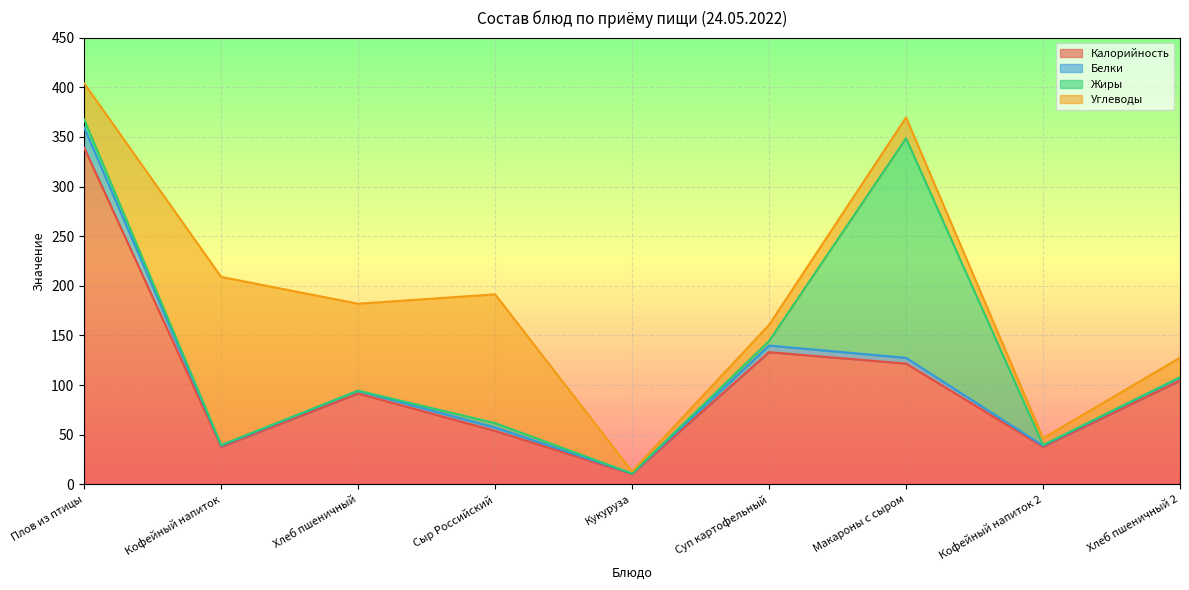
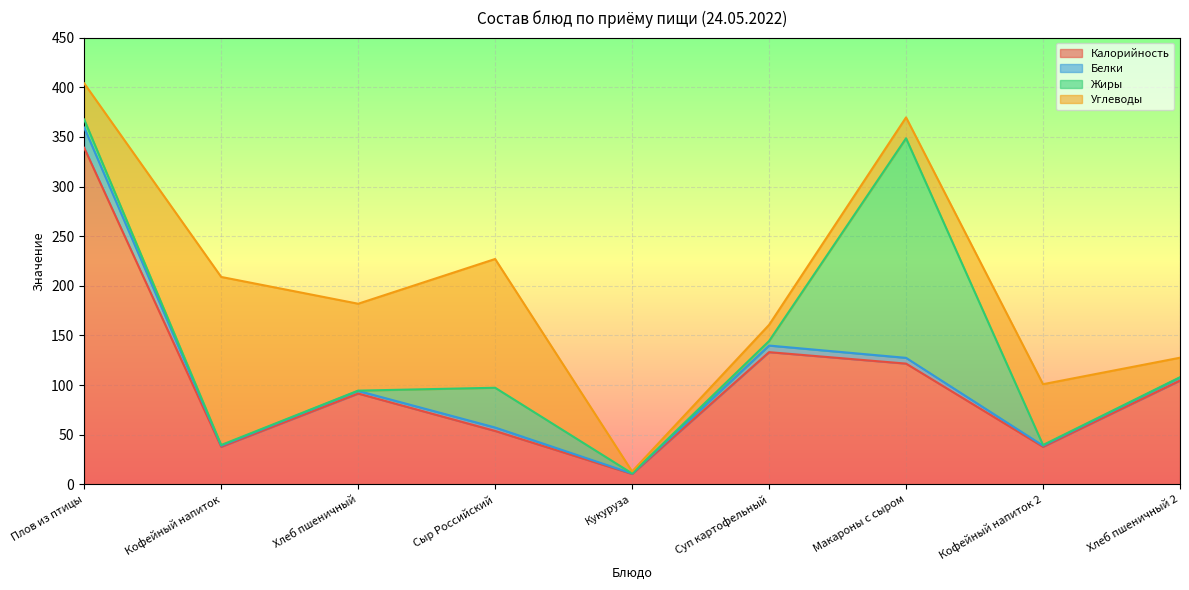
Жиры, Сыр Российский: 0 -> 40
Углеводы, Кофейный напиток 2: 10 -> 60
